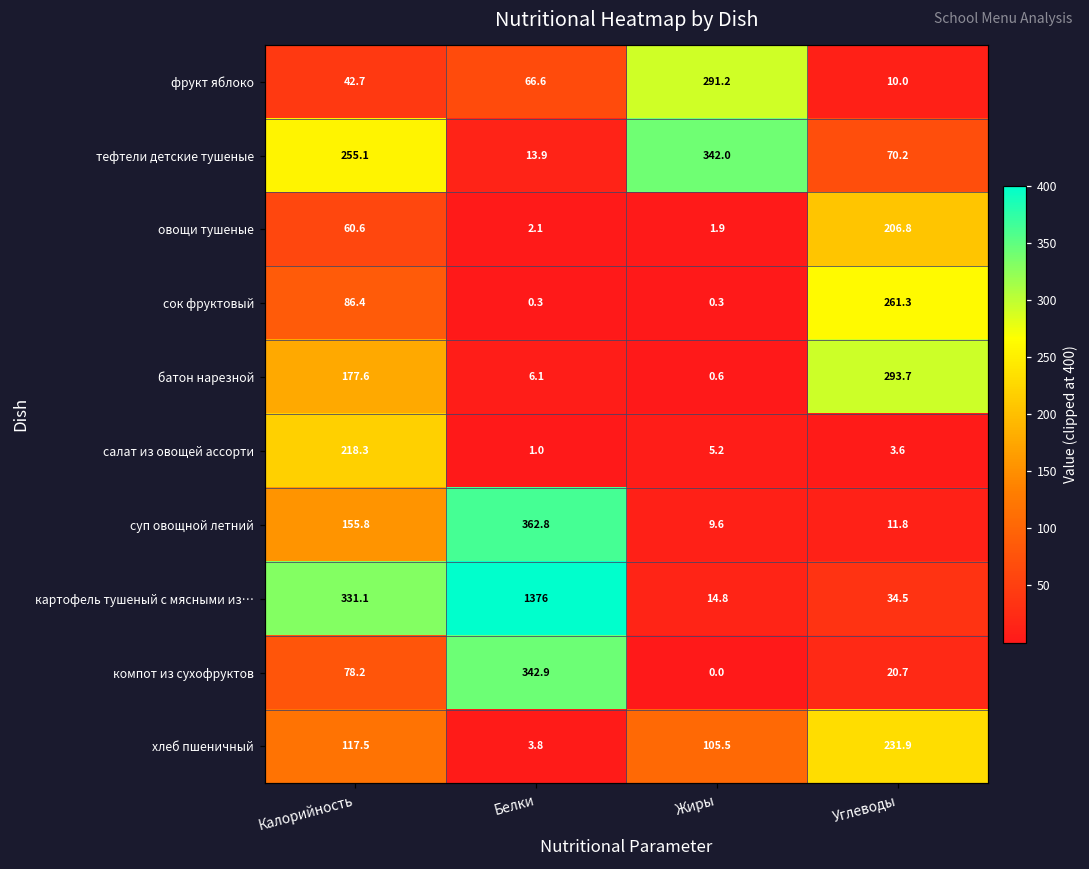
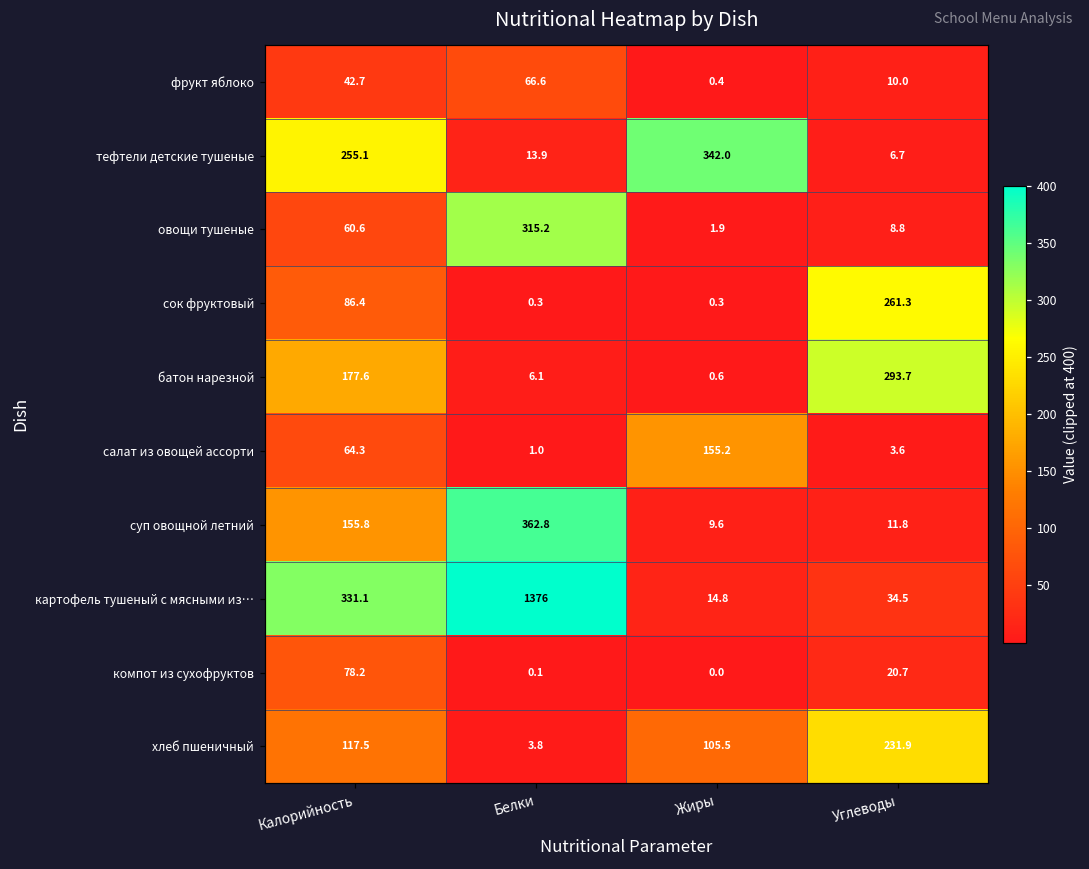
фрукт яблоко, Жиры: 291.2 -> 0.4
тефтели детские тушеные, Углеводы: 70.2 -> 6.7
овощи тушеные, Белки: 2.1 -> 315.2
овощи тушеные, Углеводы: 206.8 -> 8.8
салат из овощей ассорти, Калорийность: 218.3 -> 64.3
салат из овощей ассорти, Жиры: 5.2 -> 155.2
компот из сухофруктов, Белки: 342.9 -> 0.1
